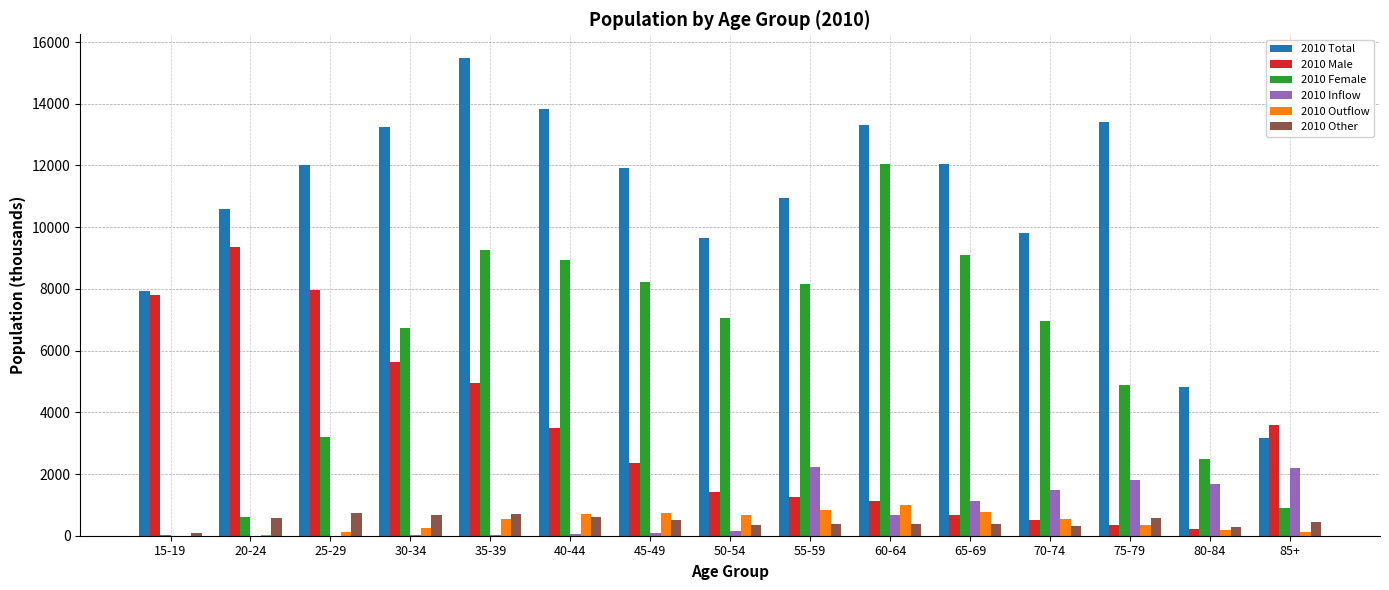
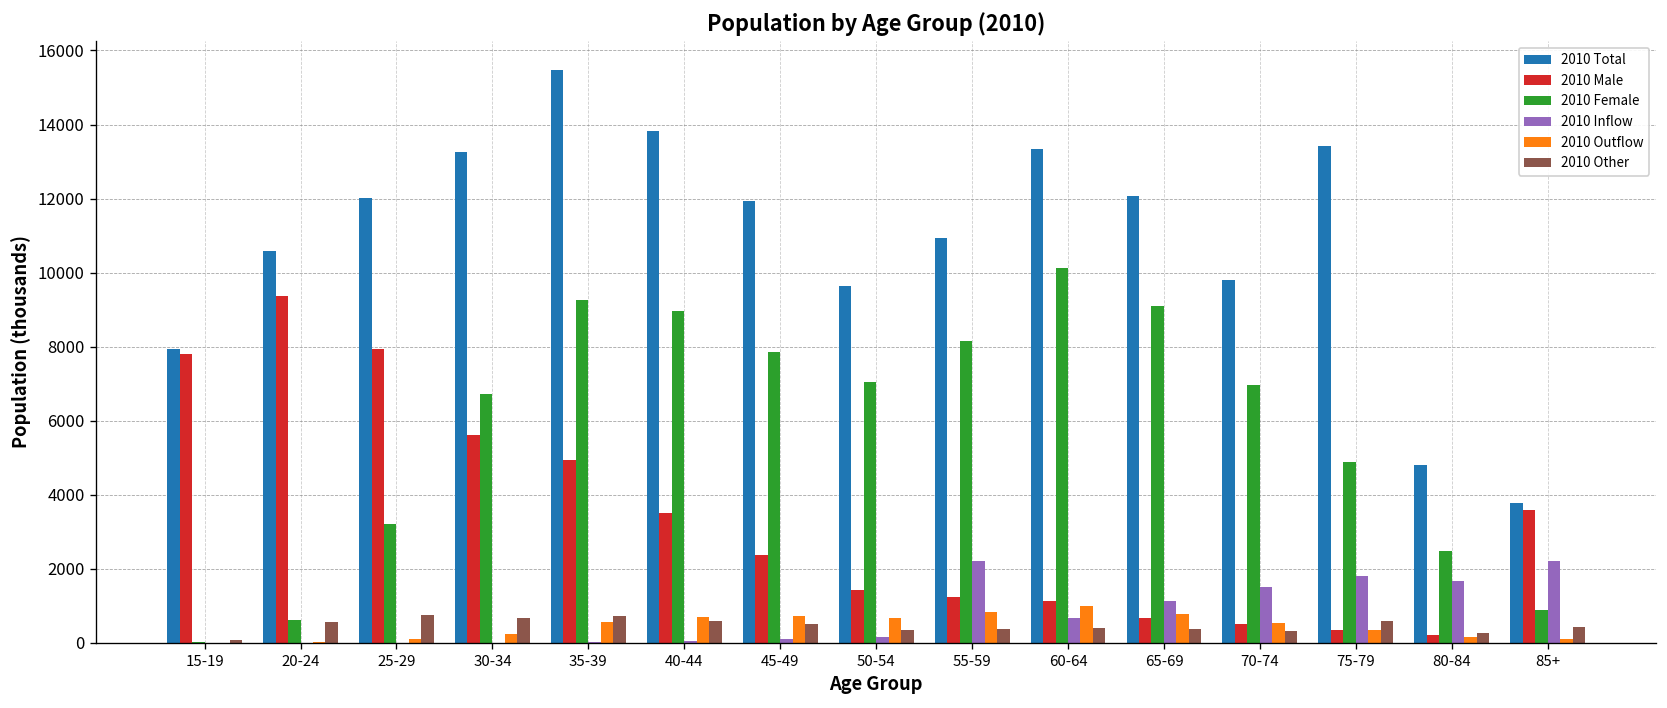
2010 Female, 45-49: 8200 -> 7900
2010 Female, 60-64: 12100 -> 10100
2010 Total, 85+: 3200 -> 3800
